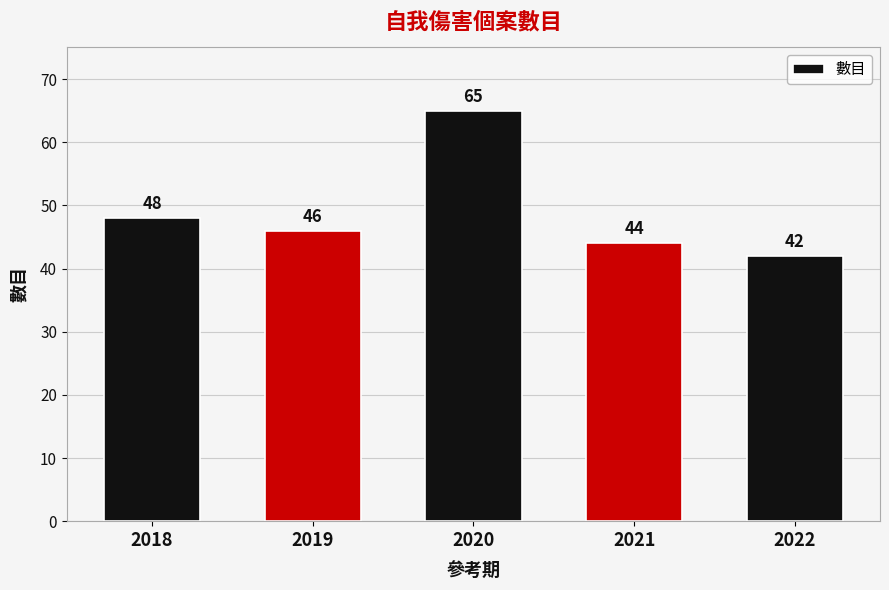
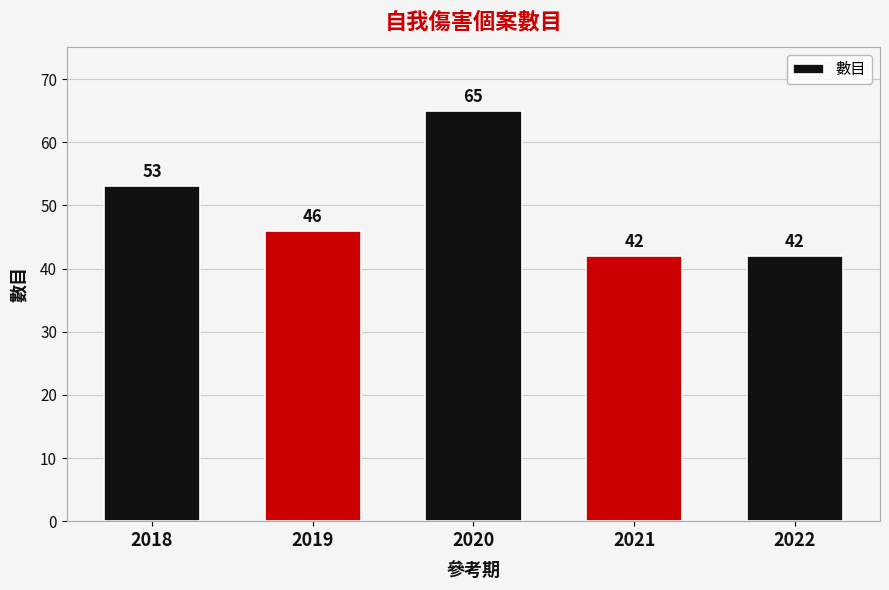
2018: 48 -> 53
2021: 44 -> 42
